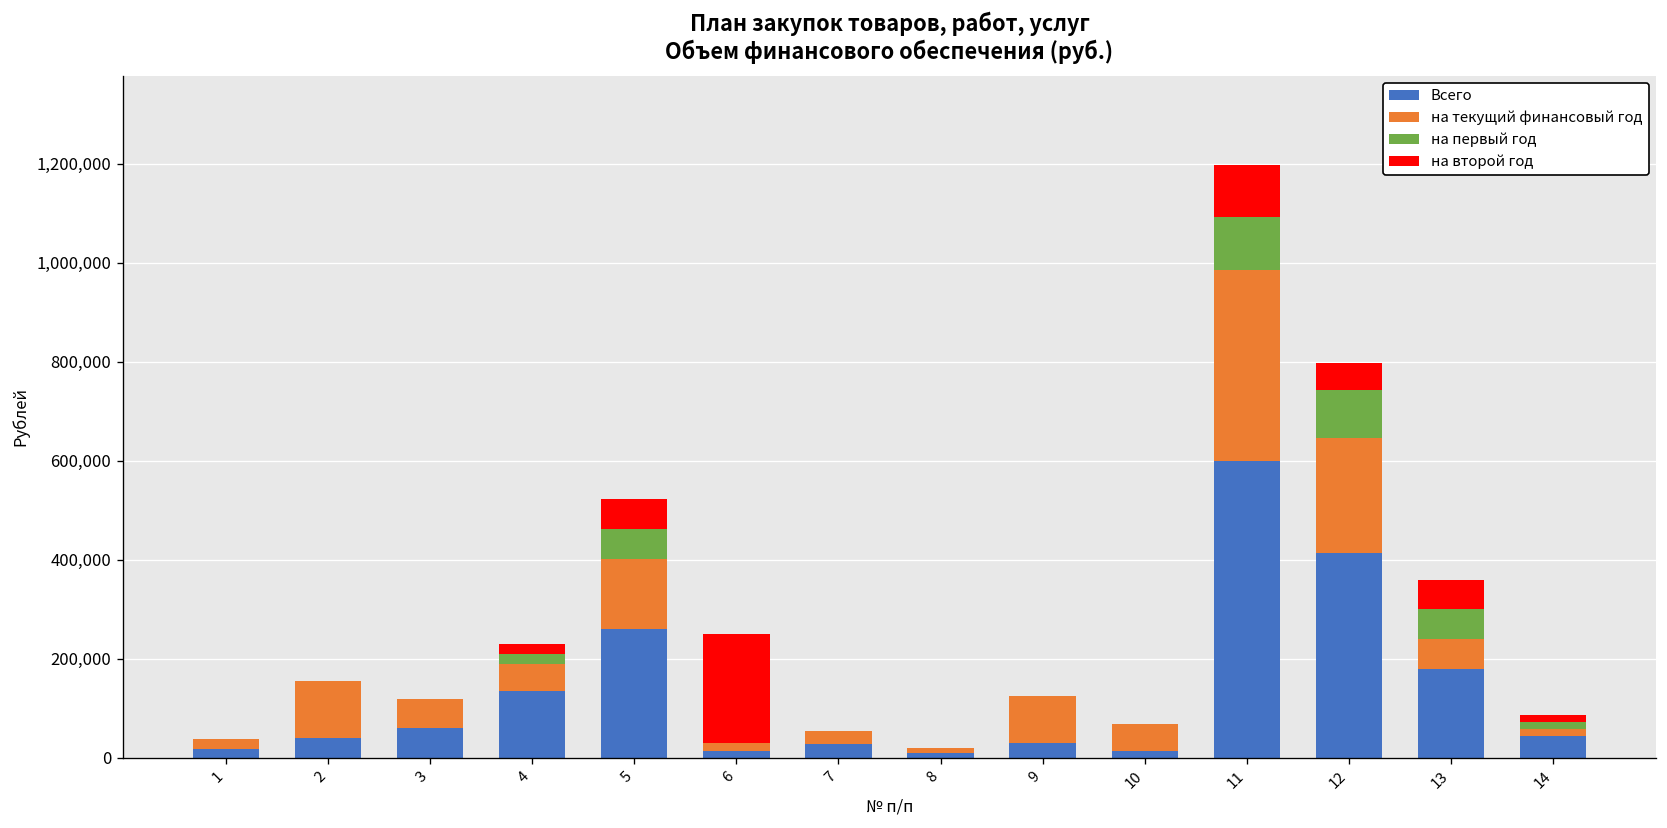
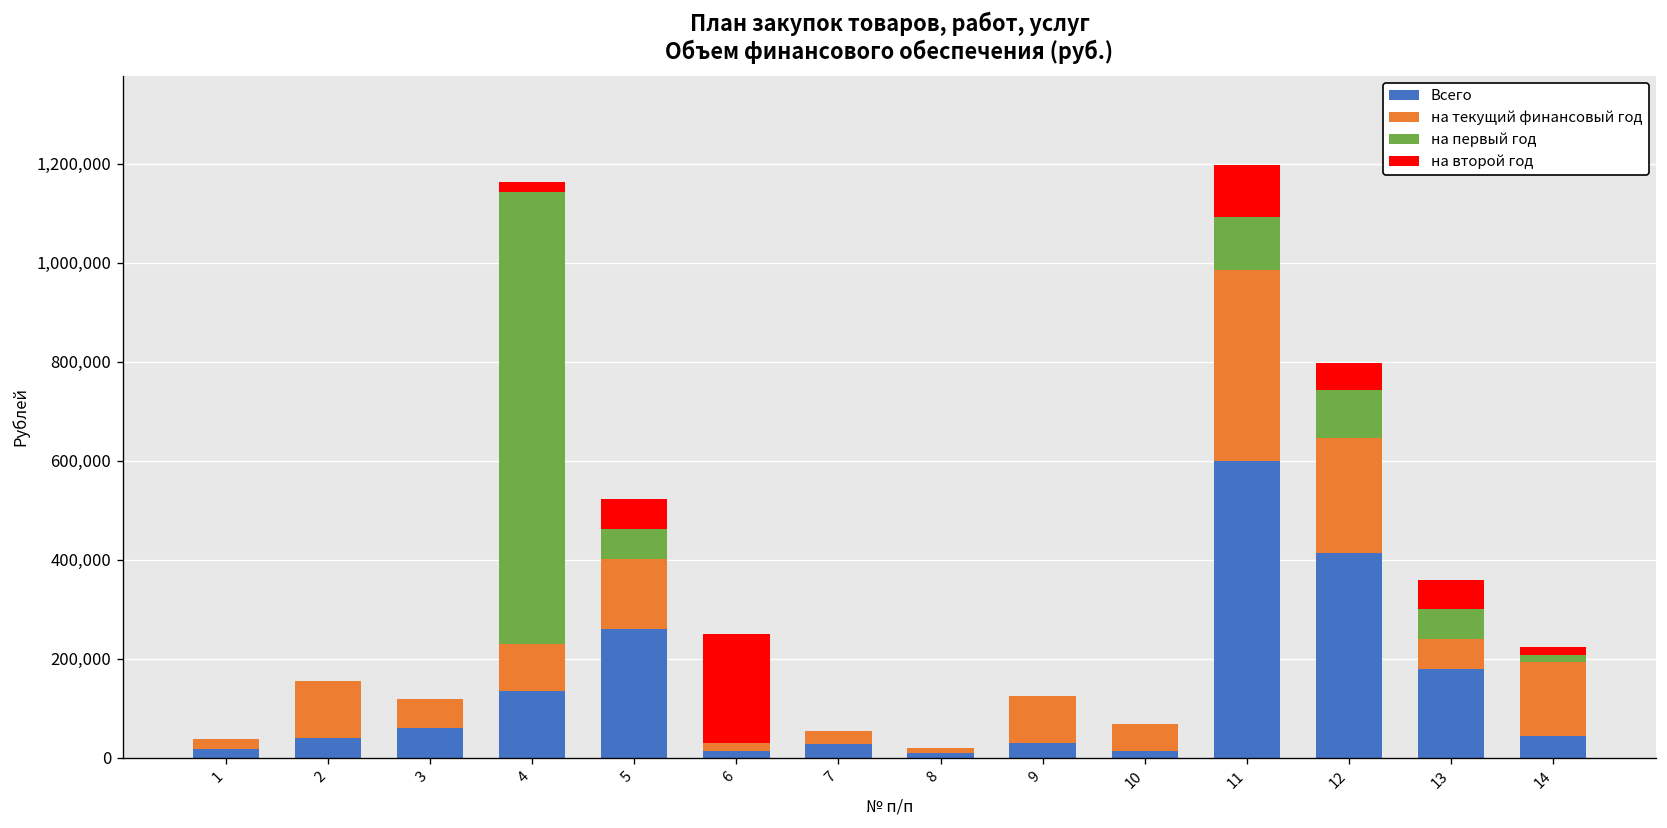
на текущий финансовый год, 4: 50,000 -> 100,000
на первый год, 4: 20,000 -> 910,000
на текущий финансовый год, 14: 10,000 -> 150,000
